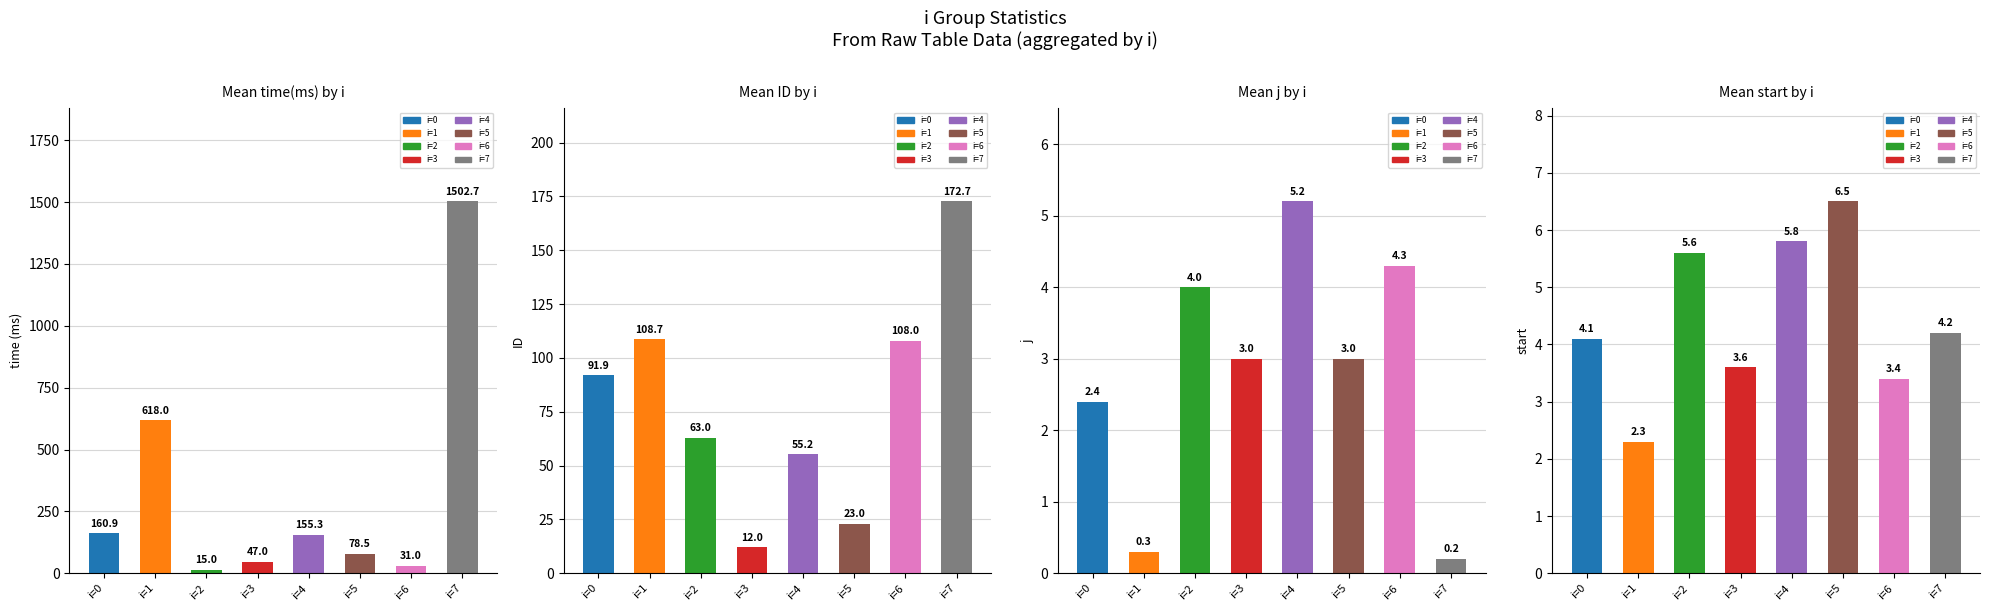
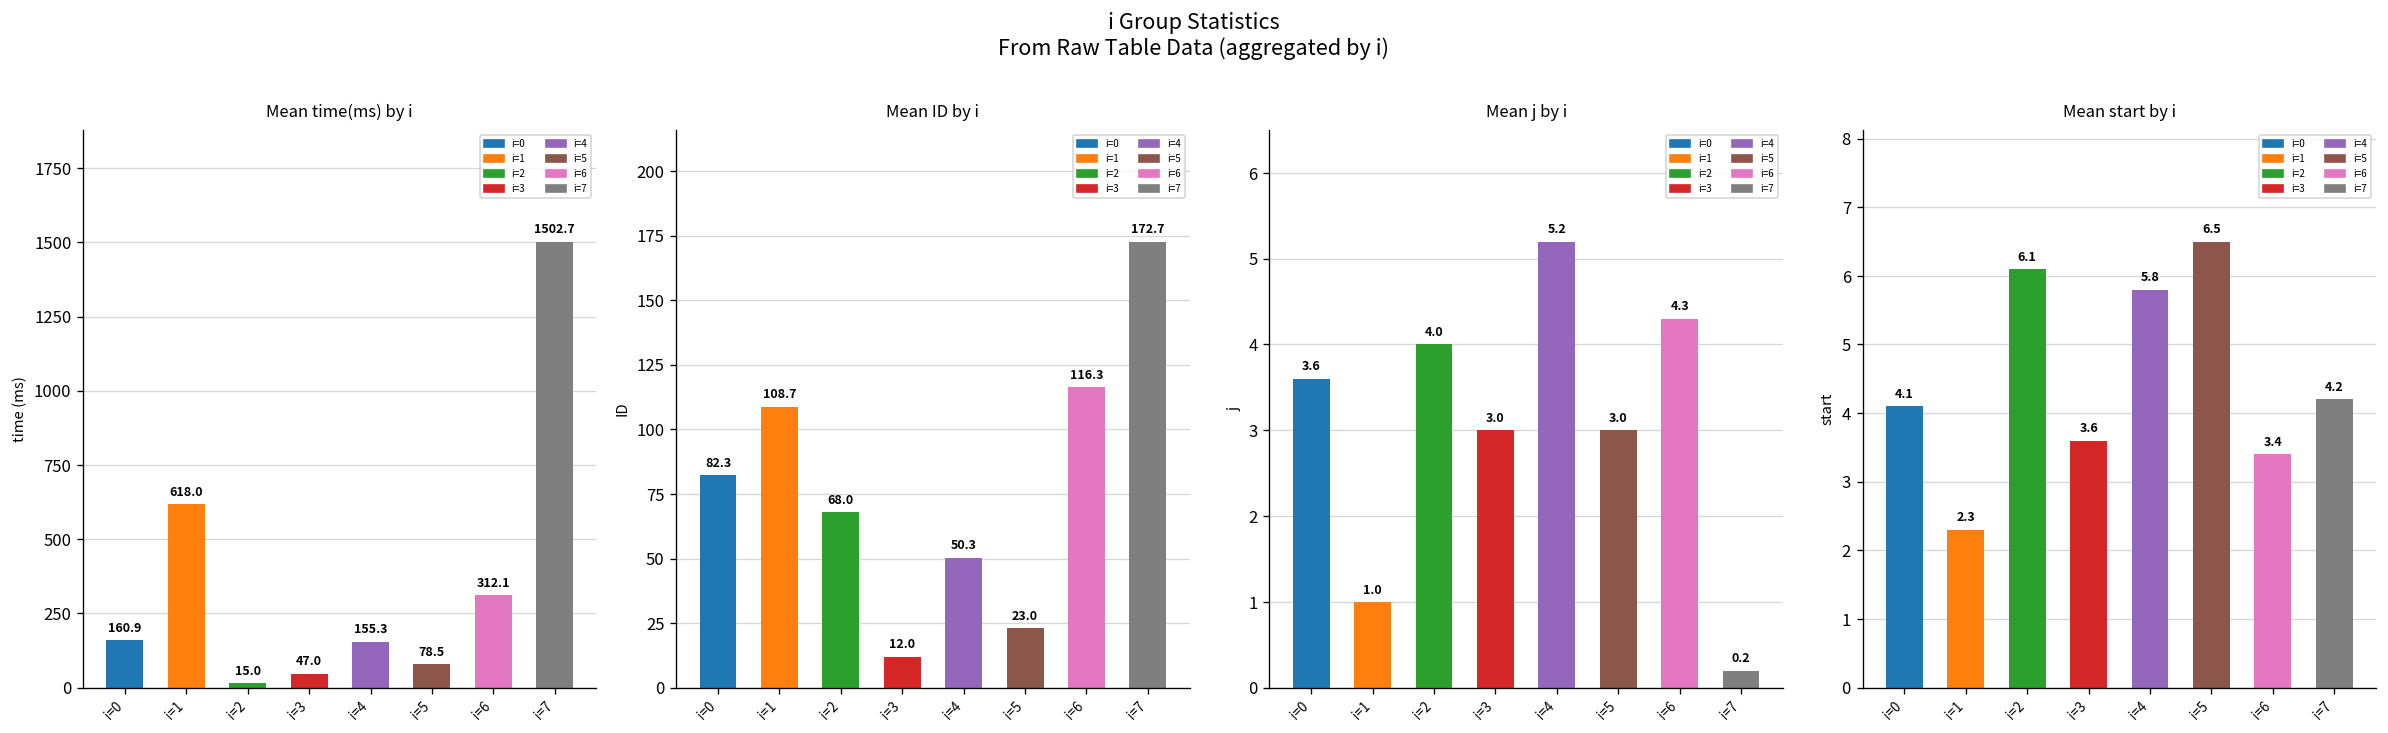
Mean time(ms) by i, i=6: 31.0 -> 312.1
Mean ID by i, i=0: 91.9 -> 82.3
Mean ID by i, i=2: 63.0 -> 68.0
Mean ID by i, i=4: 55.2 -> 50.3
Mean ID by i, i=6: 108.0 -> 116.3
Mean j by i, i=0: 2.4 -> 3.6
Mean j by i, i=1: 0.3 -> 1.0
Mean start by i, i=2: 5.6 -> 6.1
